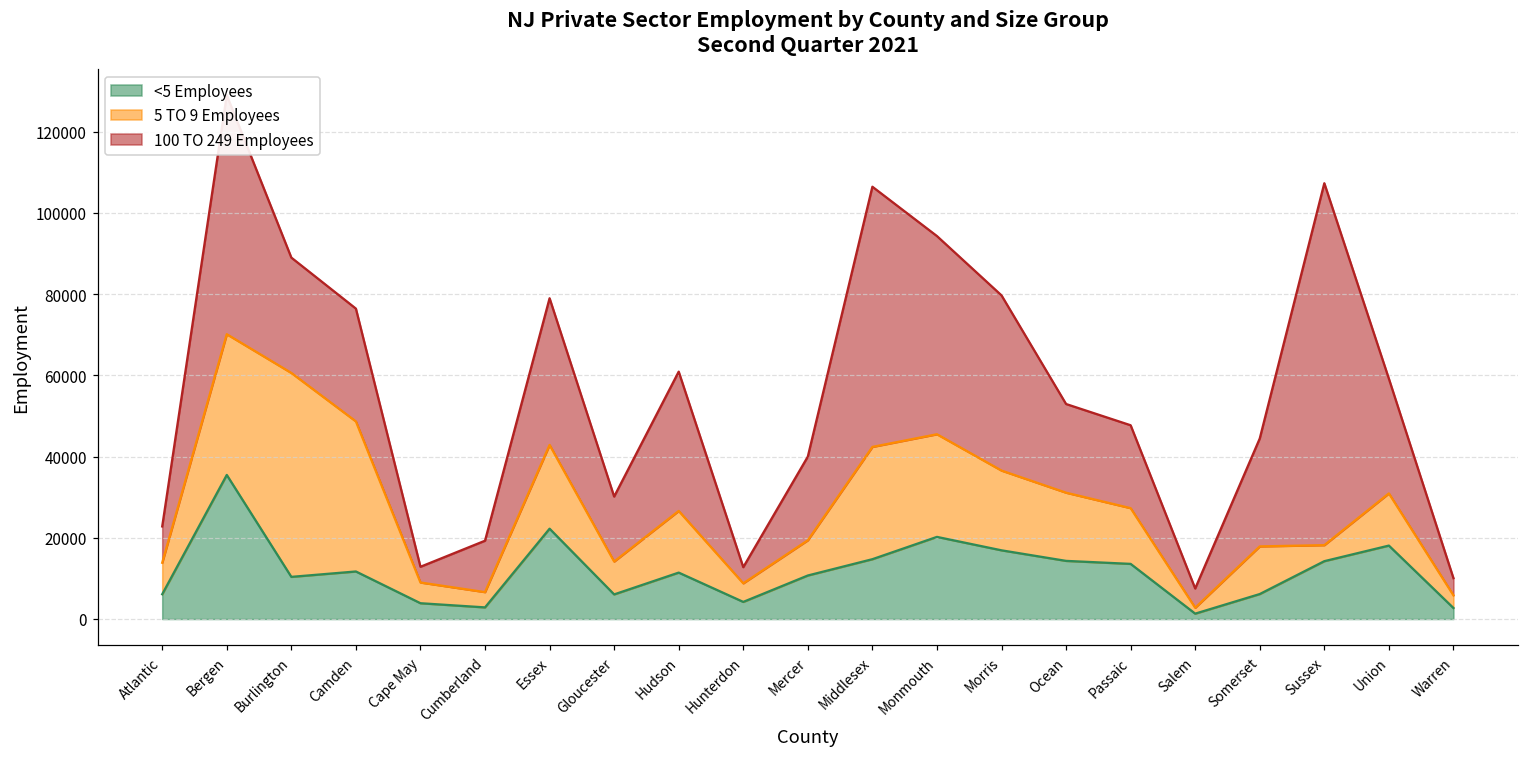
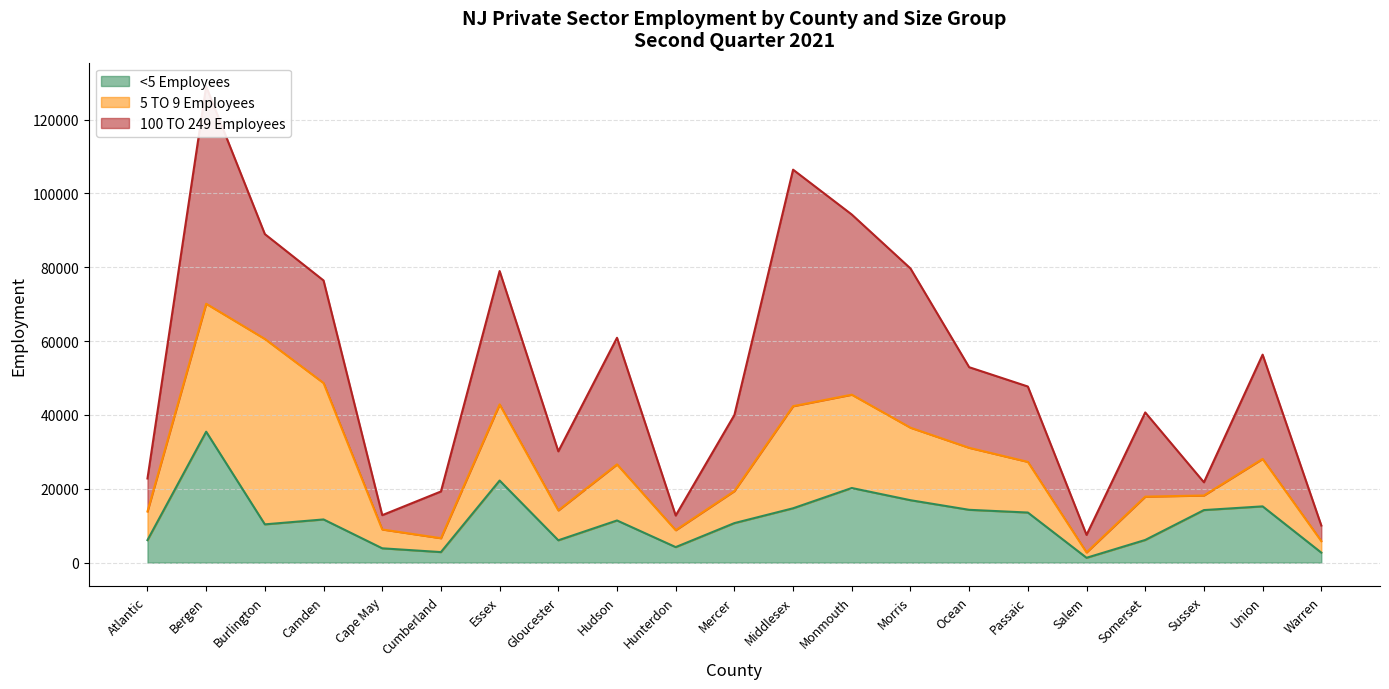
100 TO 249 Employees, Somerset: 27000 -> 23000
100 TO 249 Employees, Sussex: 89000 -> 4000
<5 Employees, Union: 18000 -> 15000
